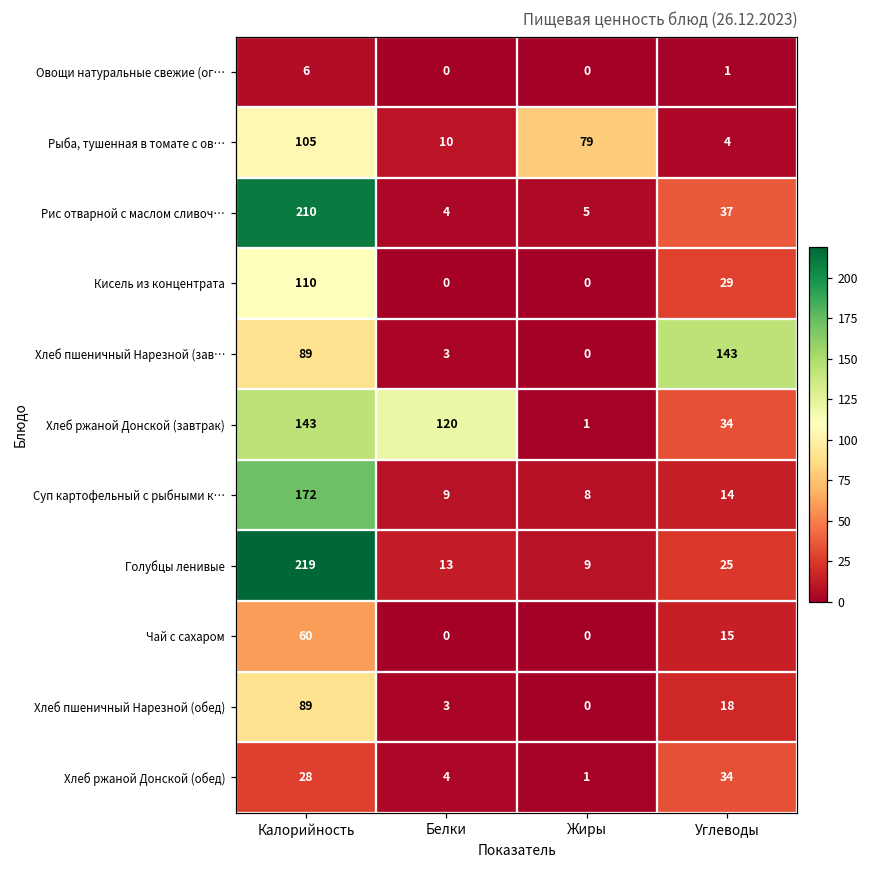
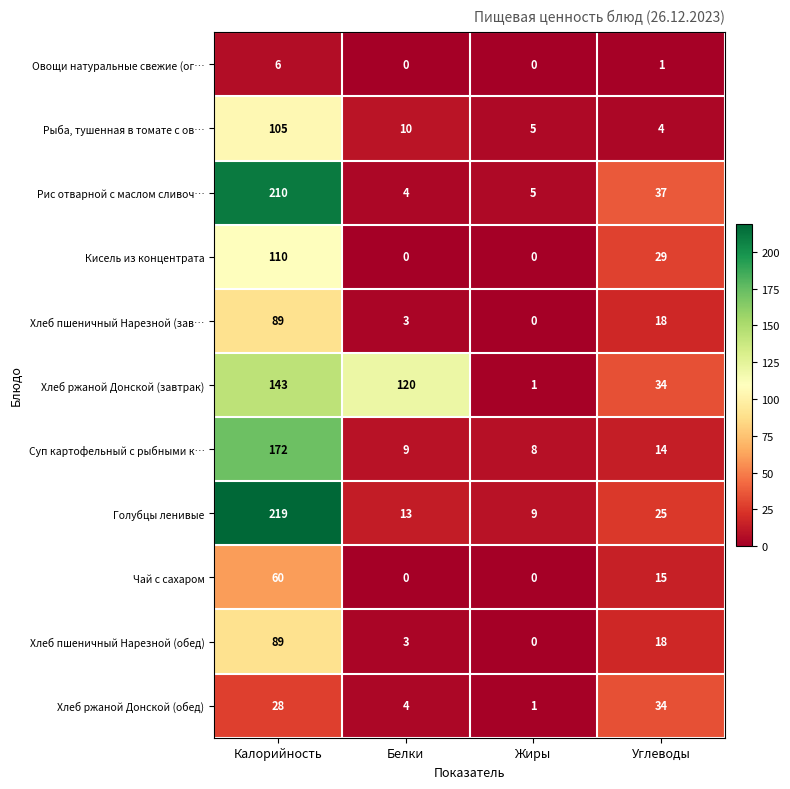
Рыба, тушенная в томате с ов…, Жиры: 79 -> 5
Хлеб пшеничный Нарезной (зав…, Углеводы: 143 -> 18
